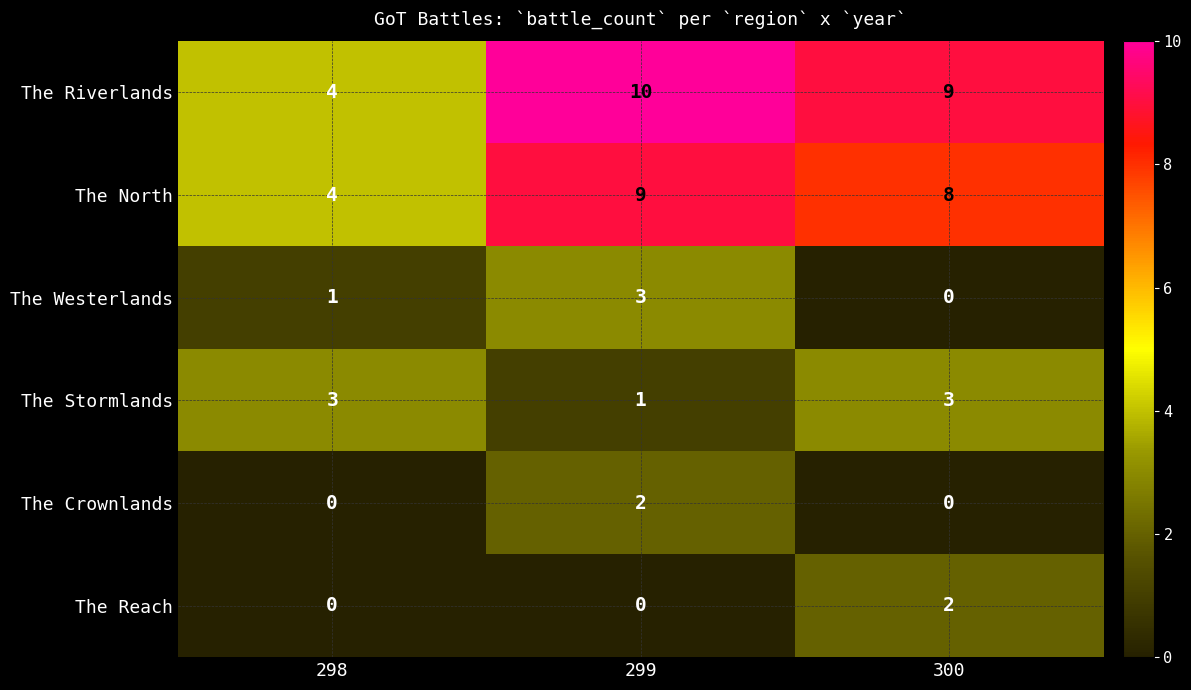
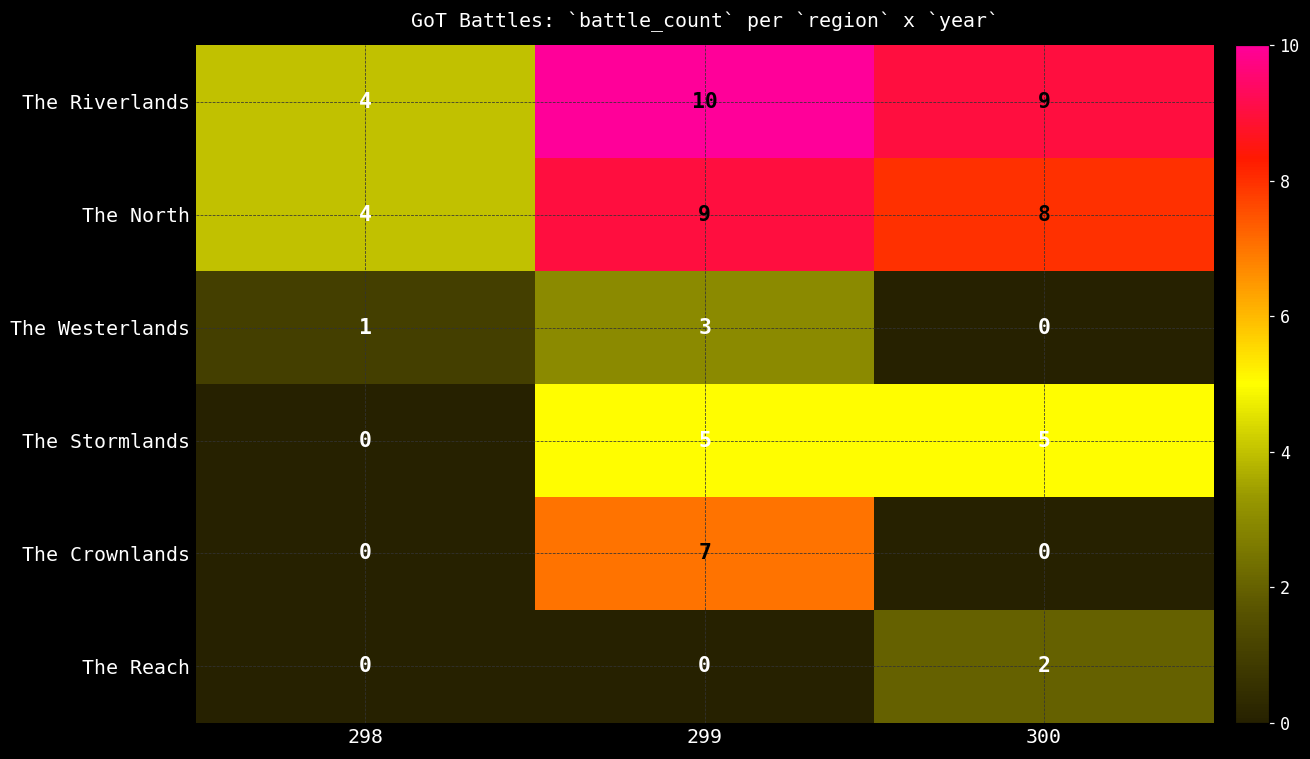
The Stormlands, 298: 3 -> 0
The Stormlands, 299: 1 -> 5
The Stormlands, 300: 3 -> 5
The Crownlands, 299: 2 -> 7
